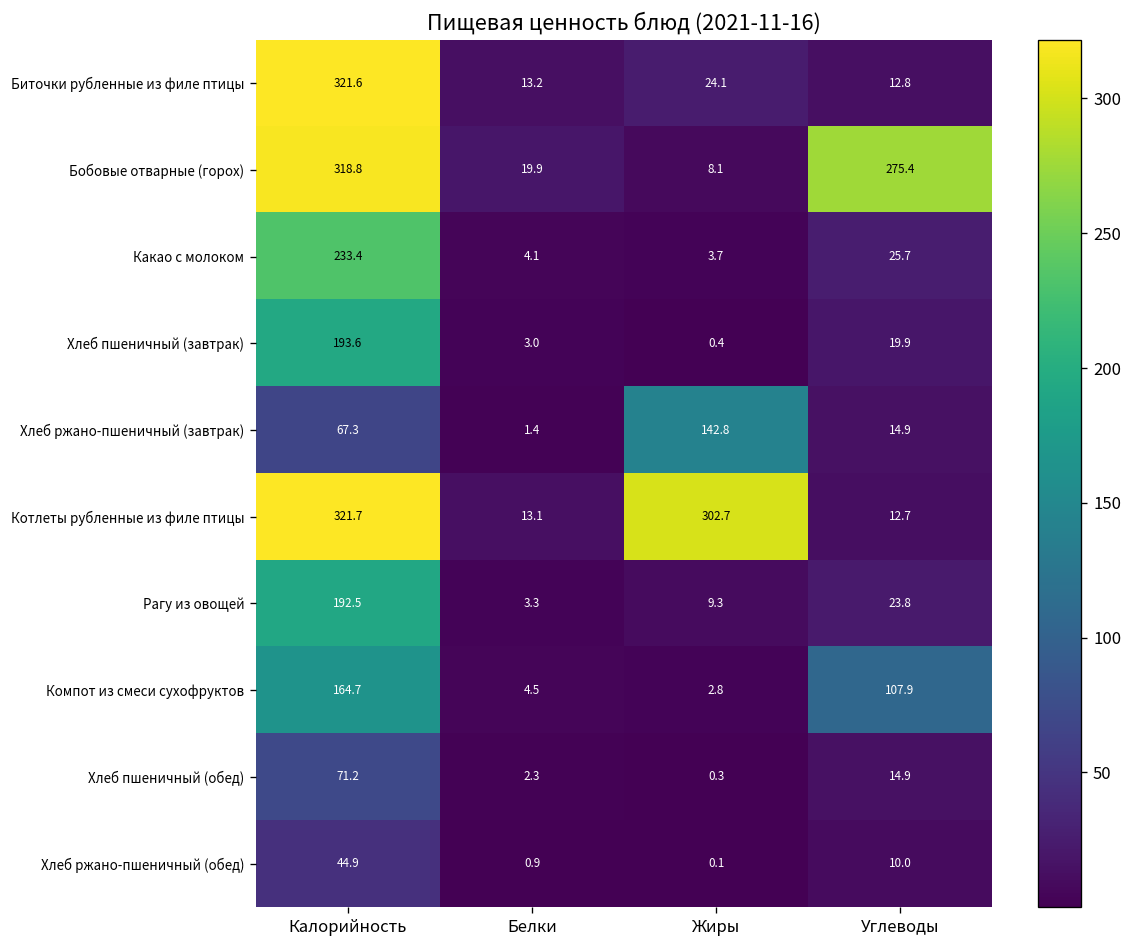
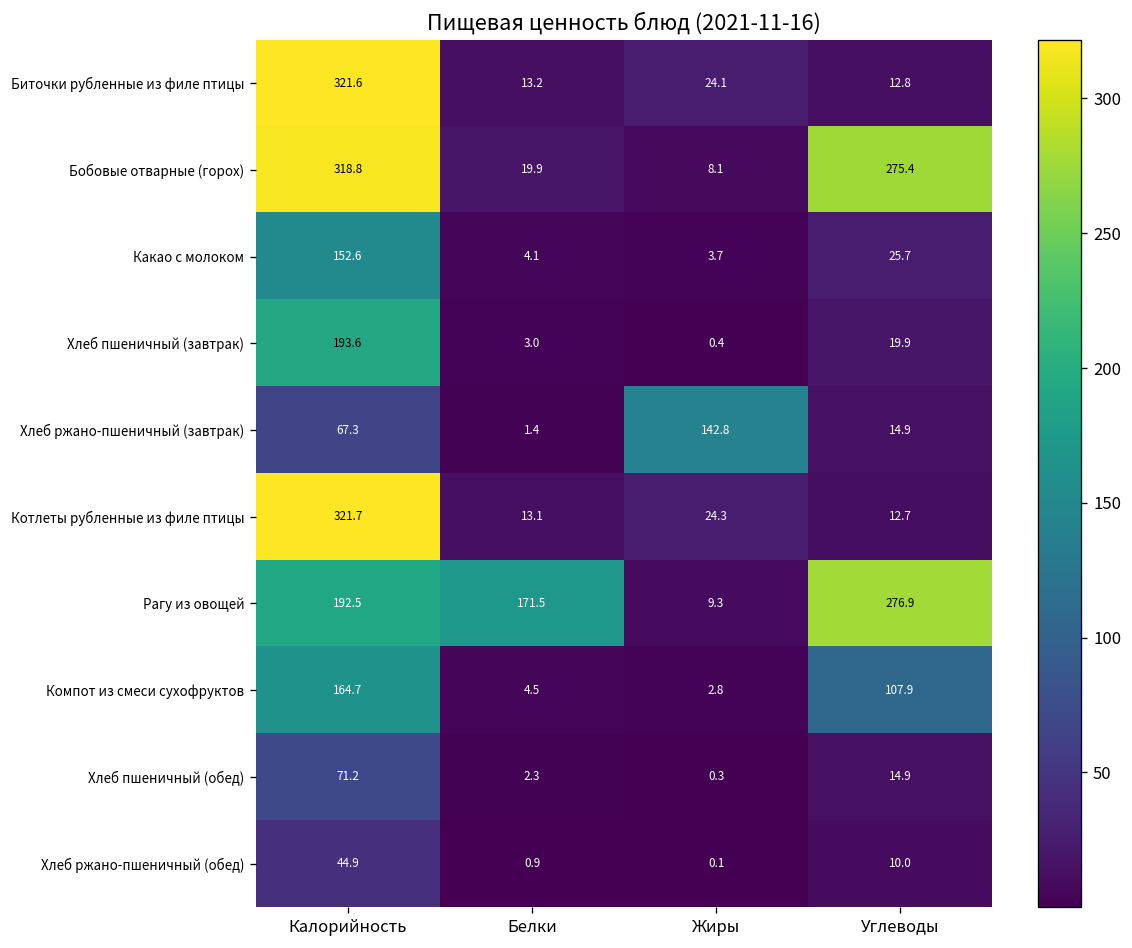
Какао с молоком, Калорийность: 233.4 -> 152.6
Котлеты рубленные из филе птицы, Жиры: 302.7 -> 24.3
Рагу из овощей, Белки: 3.3 -> 171.5
Рагу из овощей, Углеводы: 23.8 -> 276.9
